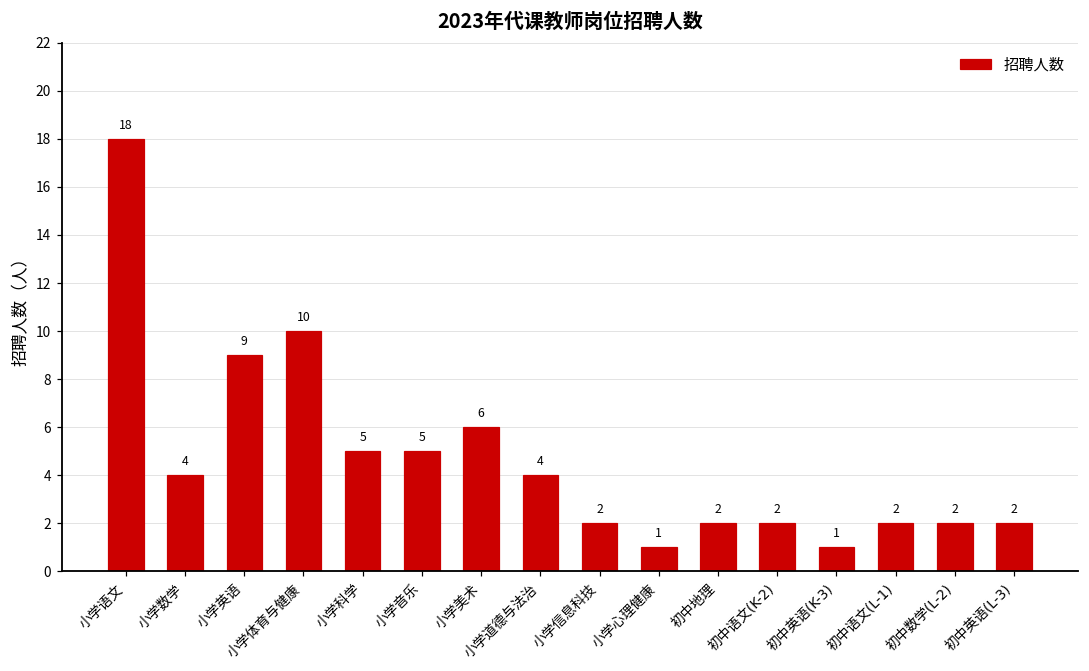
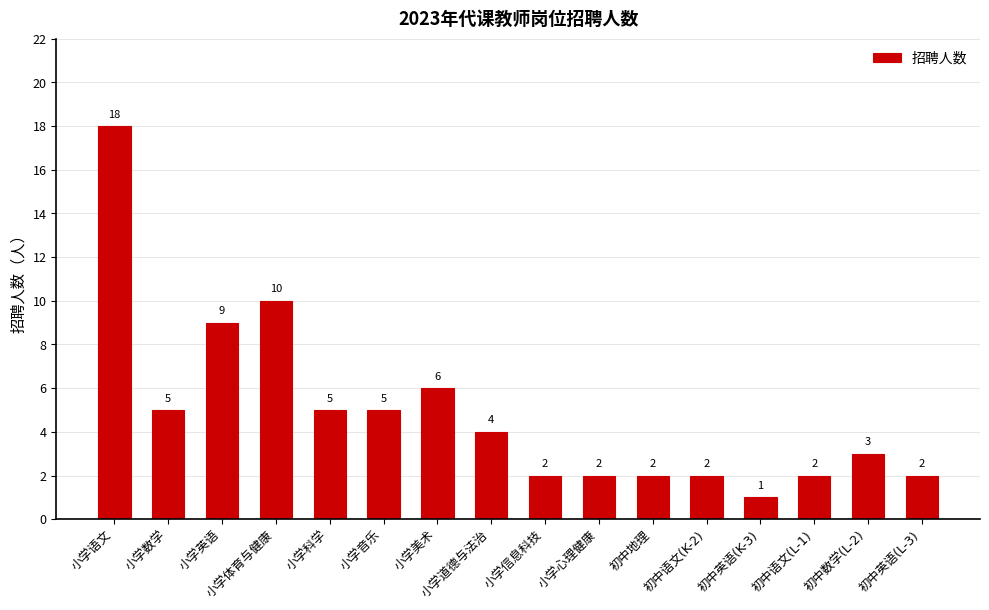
小学数学: 4 -> 5
小学心理健康: 1 -> 2
初中数学(L-2): 2 -> 3
